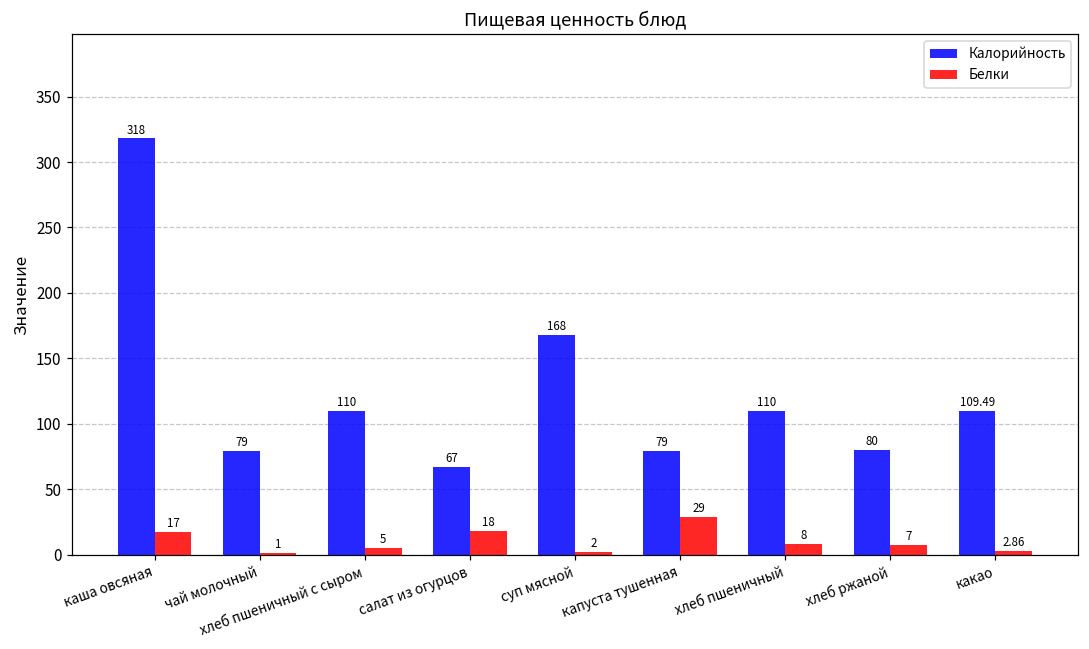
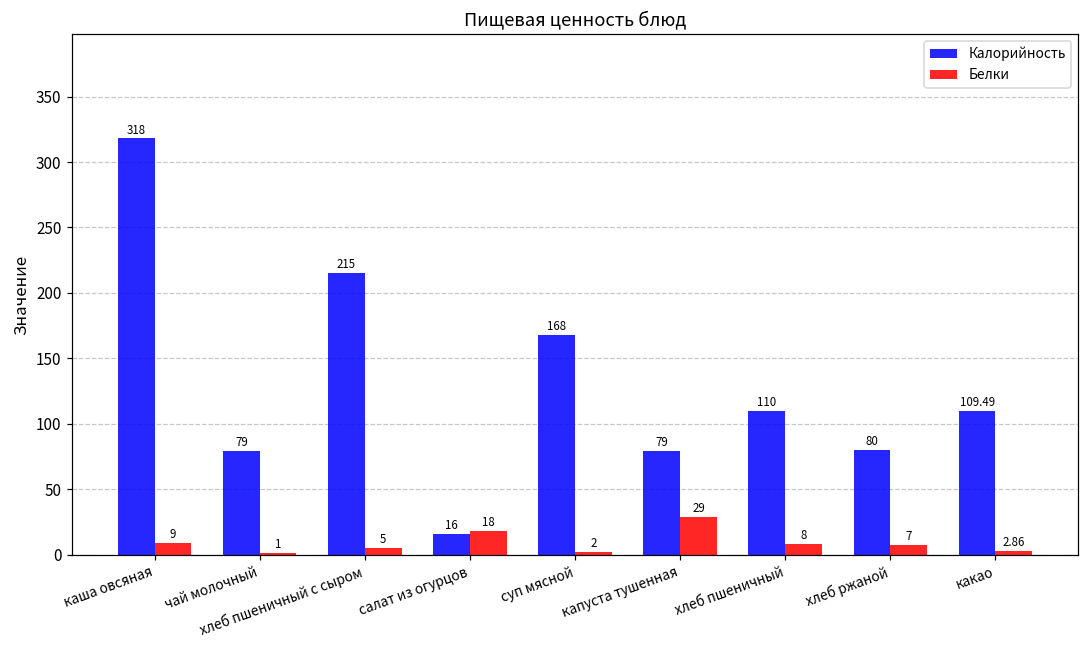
Белки, каша овсяная: 17 -> 9
Калорийность, хлеб пшеничный с сыром: 110 -> 215
Калорийность, салат из огурцов: 67 -> 16
